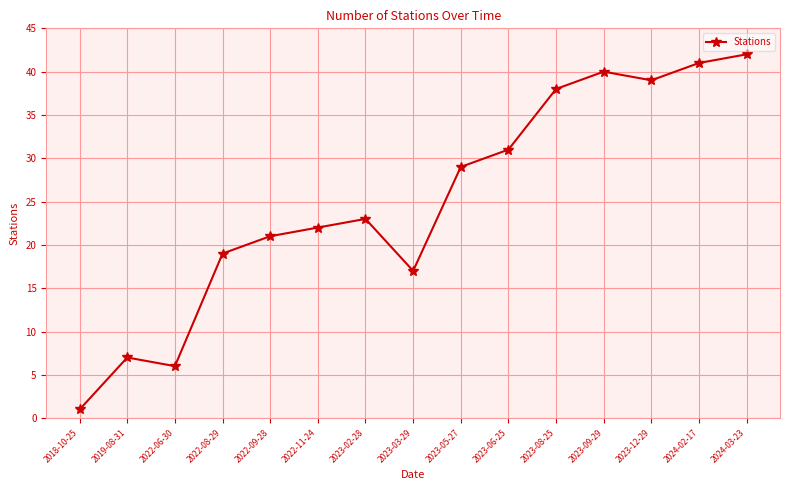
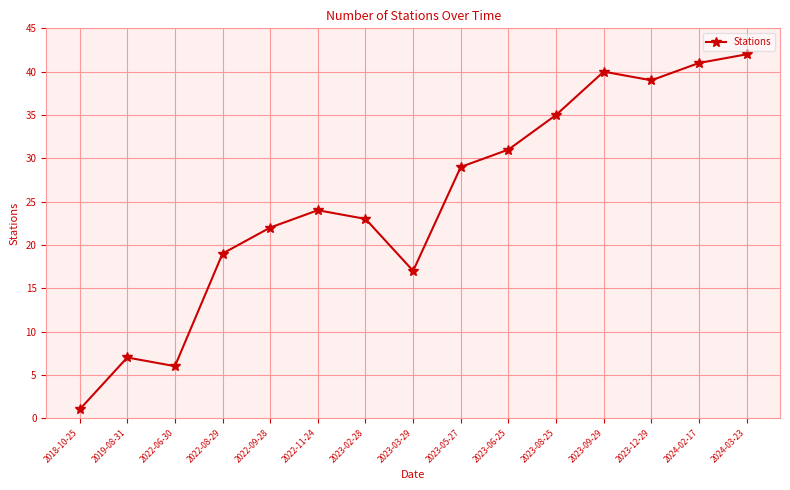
2022-09-28: 21 -> 22
2022-11-24: 22 -> 24
2023-08-25: 38 -> 35
